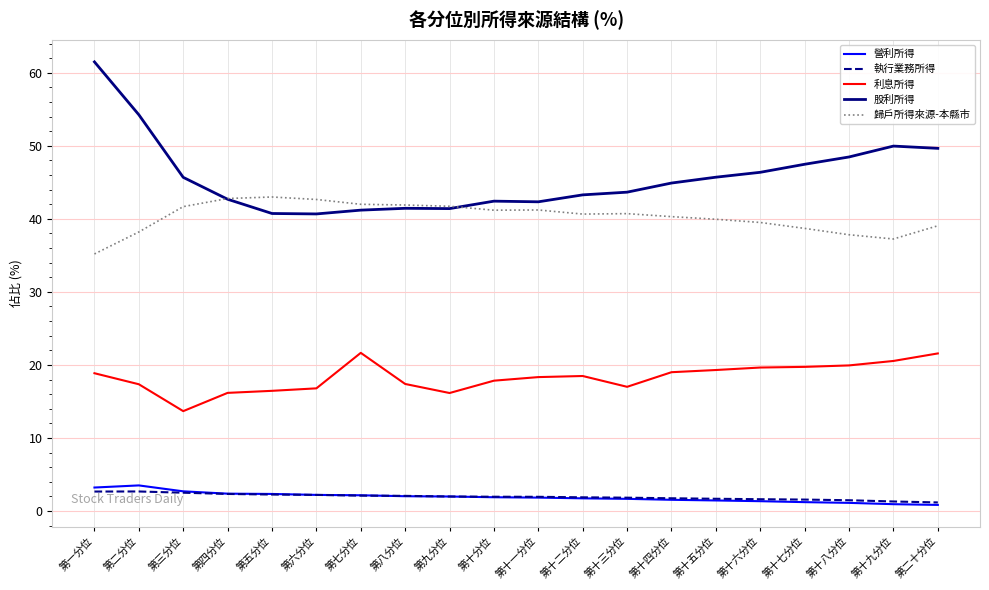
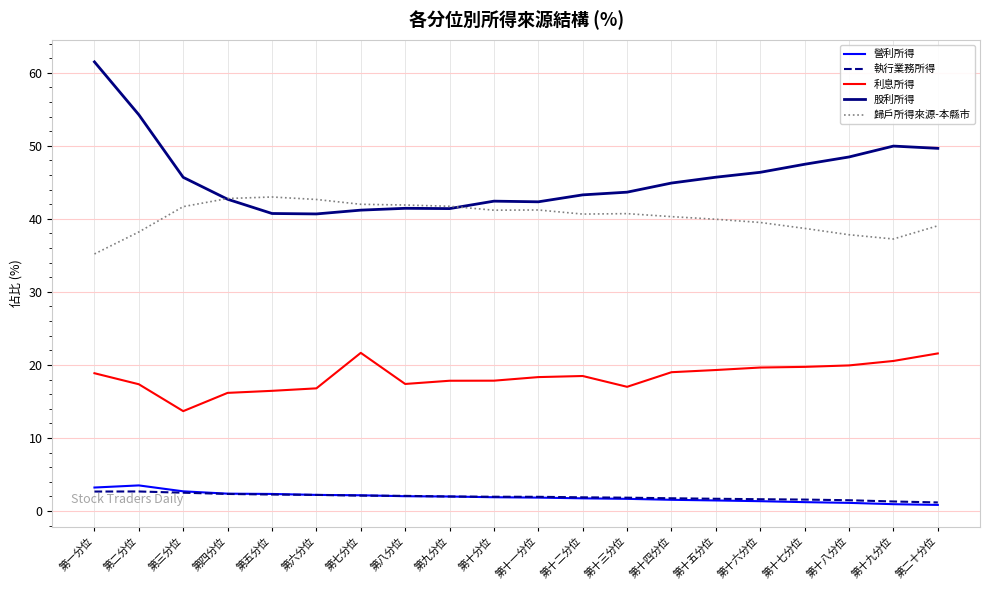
利息所得, 第九分位: 16 -> 18
